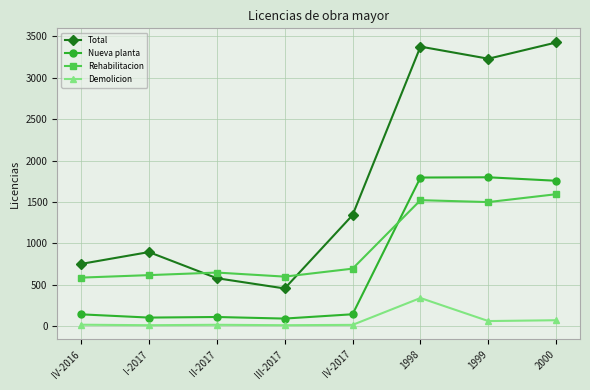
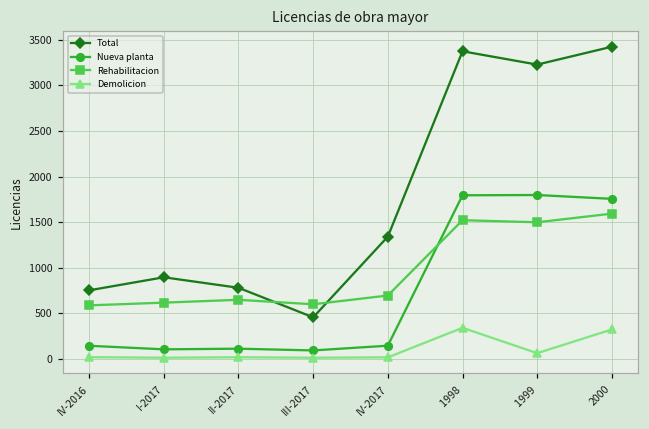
Total, II-2017: 600 -> 800
Demolicion, 2000: 100 -> 300
